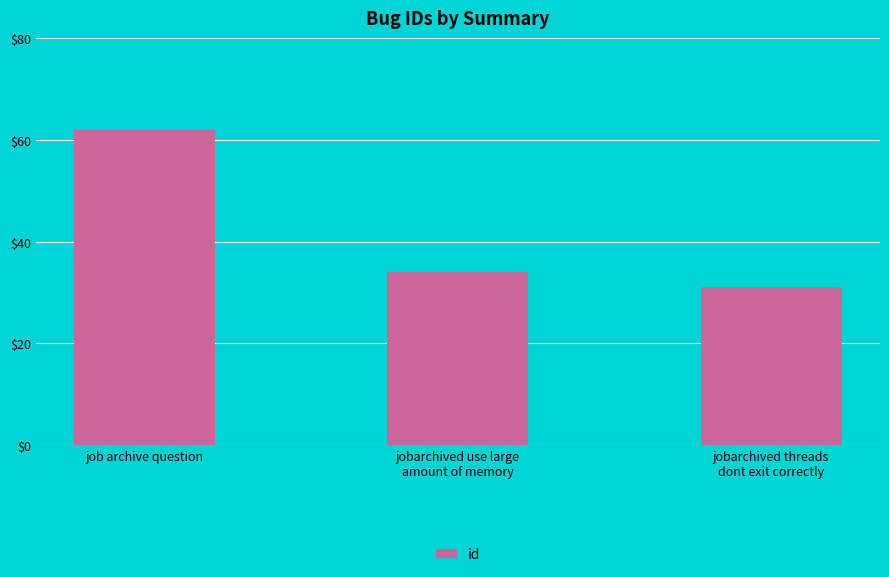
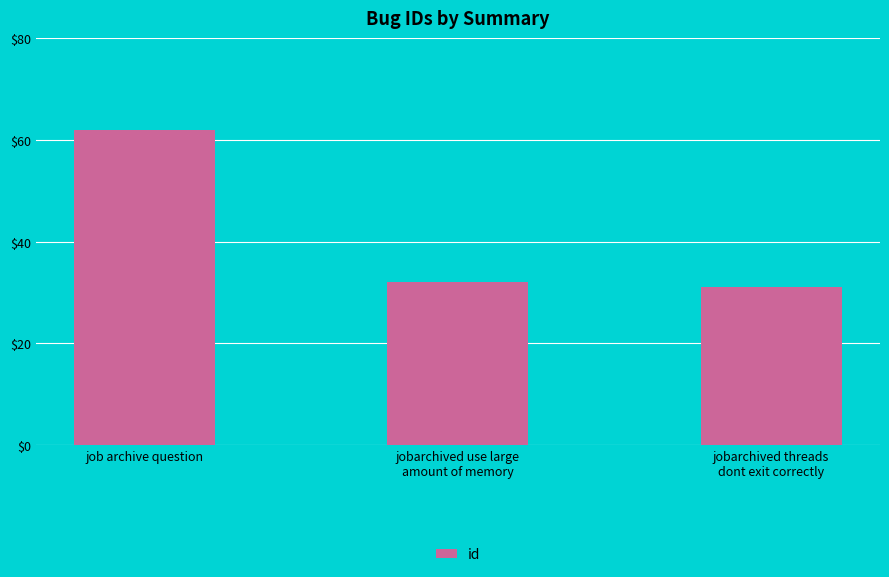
jobarchived use large amount of memory: $34 -> $32
